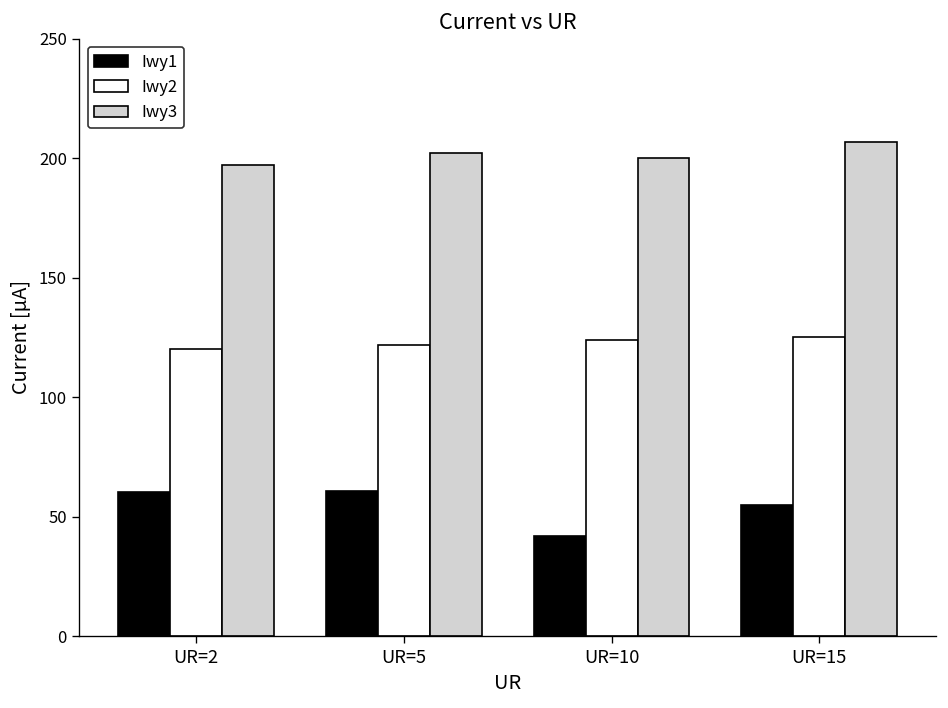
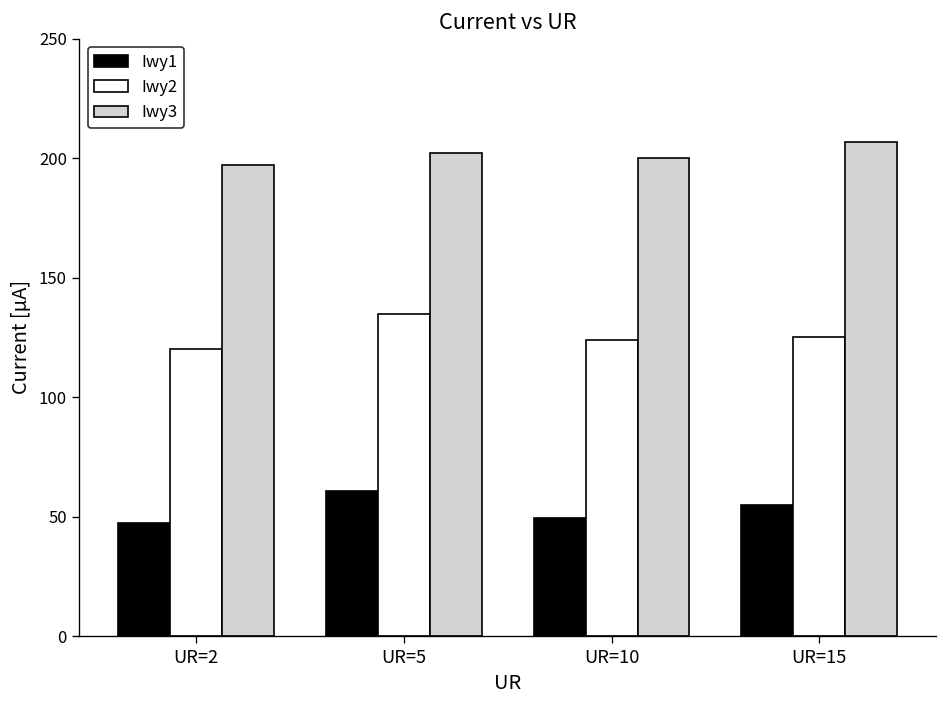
Iwy1, UR=2: 60 -> 48
Iwy2, UR=5: 122 -> 135
Iwy1, UR=10: 42 -> 49
